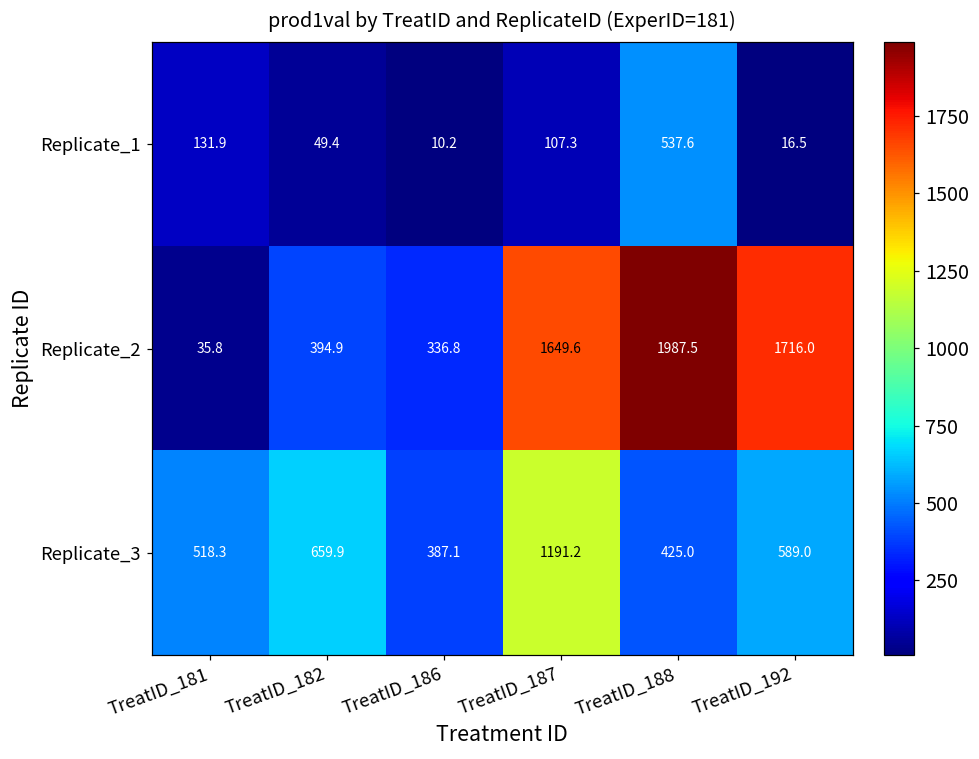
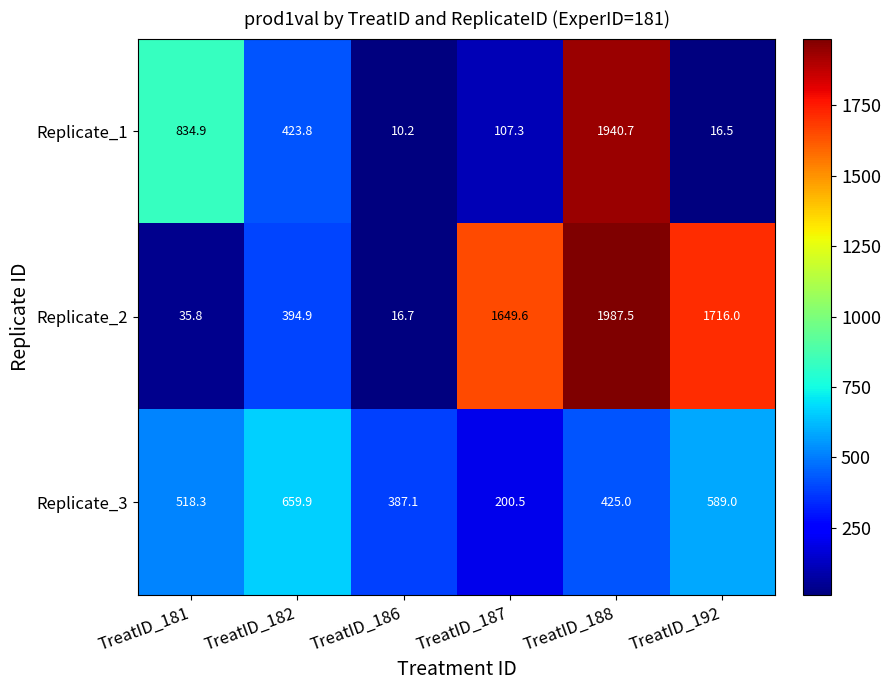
Replicate_1, TreatID_181: 131.9 -> 834.9
Replicate_1, TreatID_182: 49.4 -> 423.8
Replicate_1, TreatID_188: 537.6 -> 1940.7
Replicate_2, TreatID_186: 336.8 -> 16.7
Replicate_3, TreatID_187: 1191.2 -> 200.5
